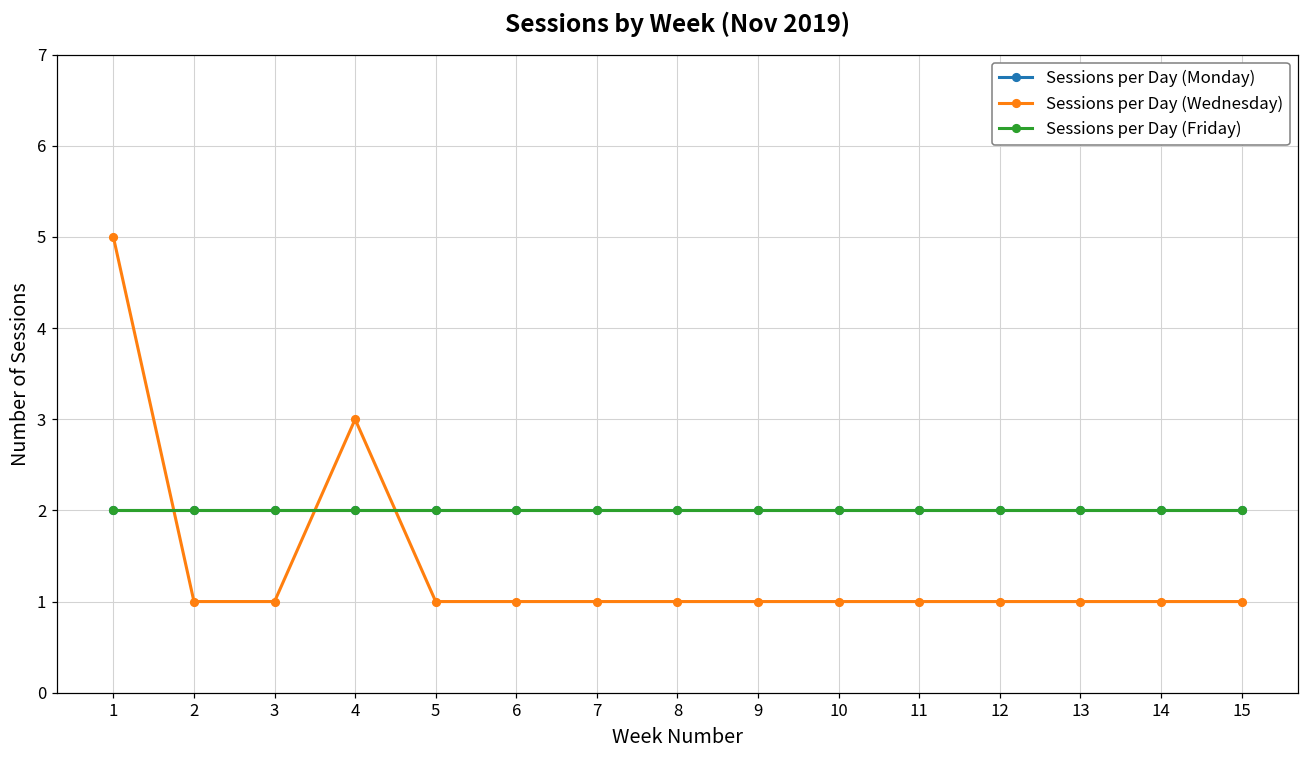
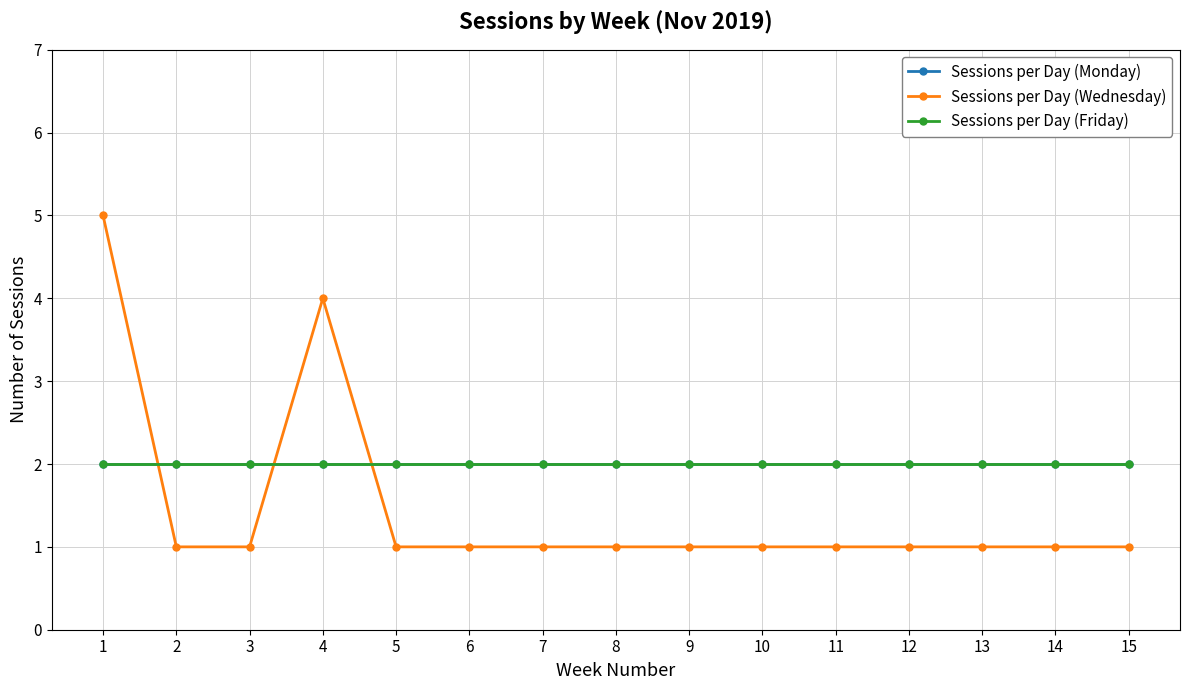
Sessions per Day (Wednesday), 4: 3 -> 4
